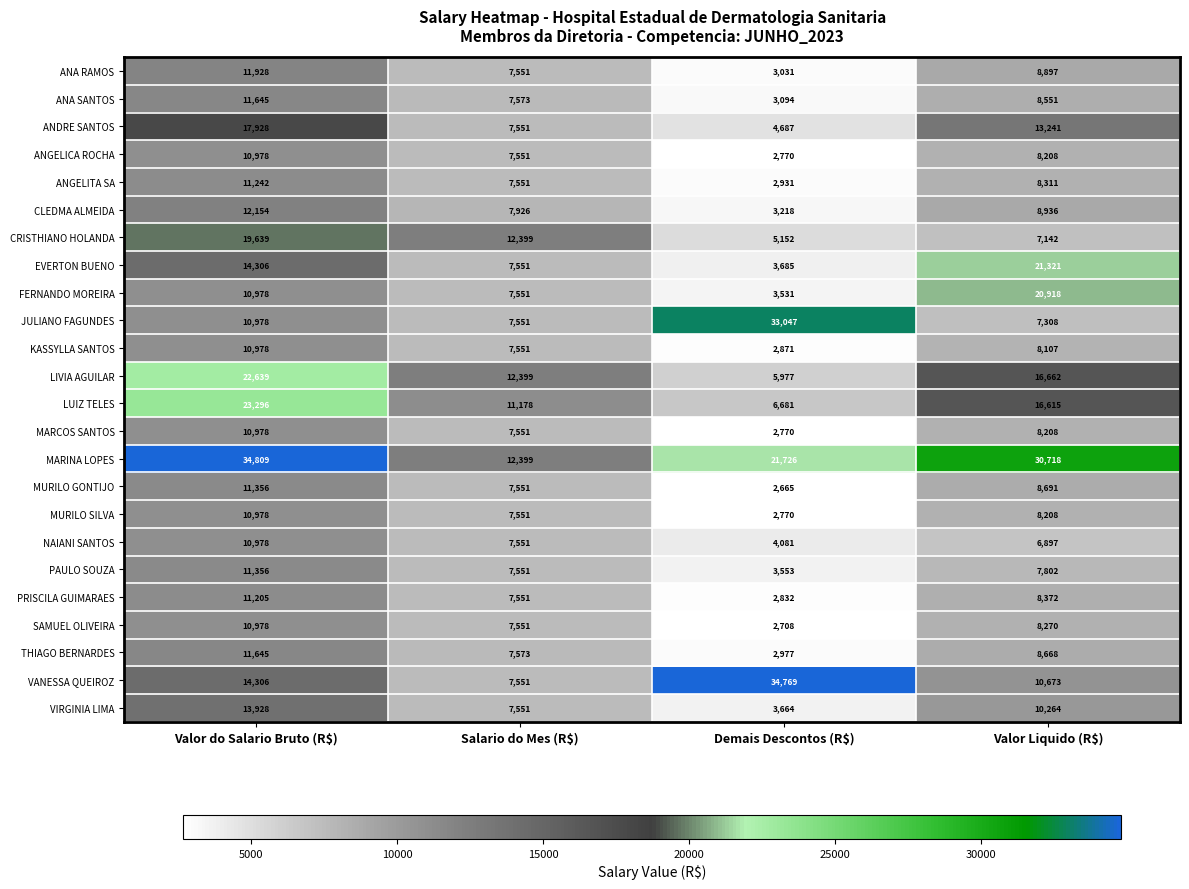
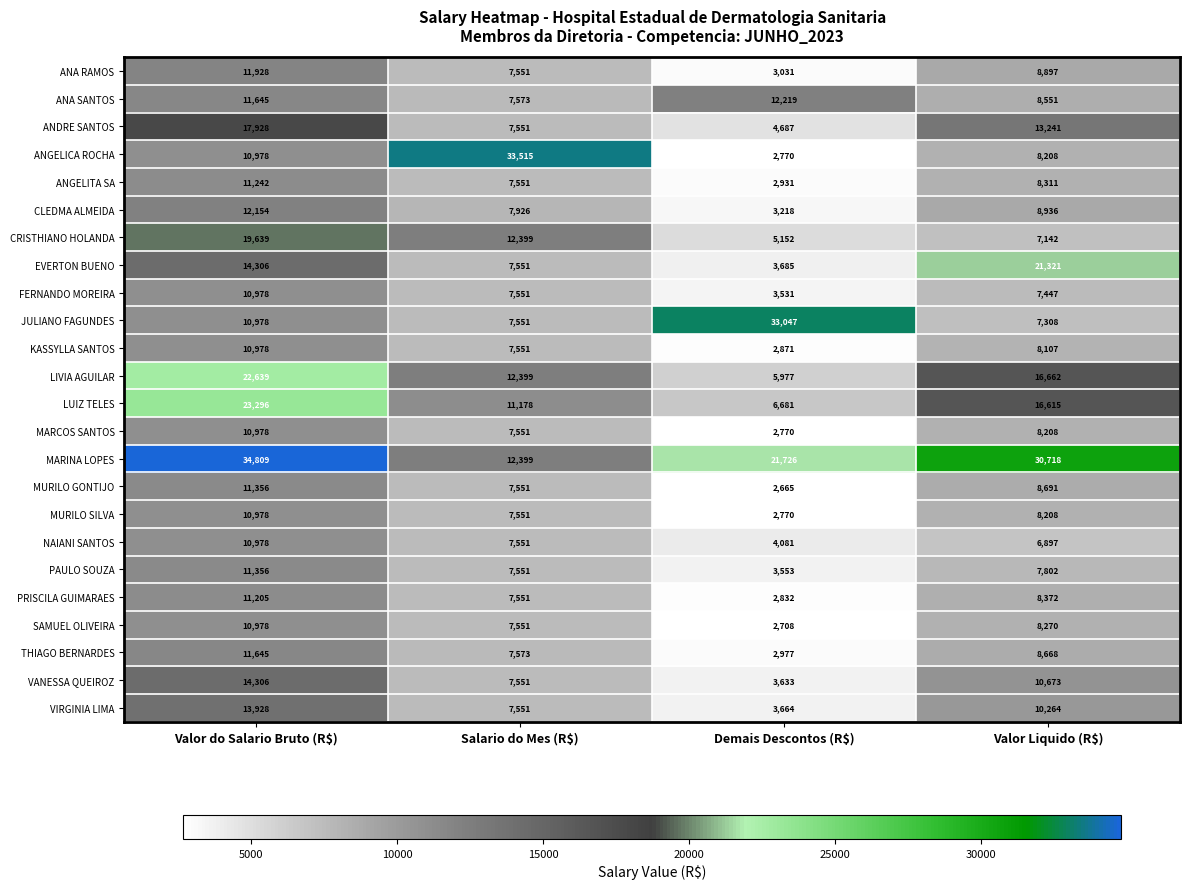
ANA SANTOS, Demais Descontos (R$): 3,094 -> 12,219
ANGELICA ROCHA, Salario do Mes (R$): 7,551 -> 33,515
FERNANDO MOREIRA, Valor Liquido (R$): 20,918 -> 7,447
VANESSA QUEIROZ, Demais Descontos (R$): 34,769 -> 3,633
